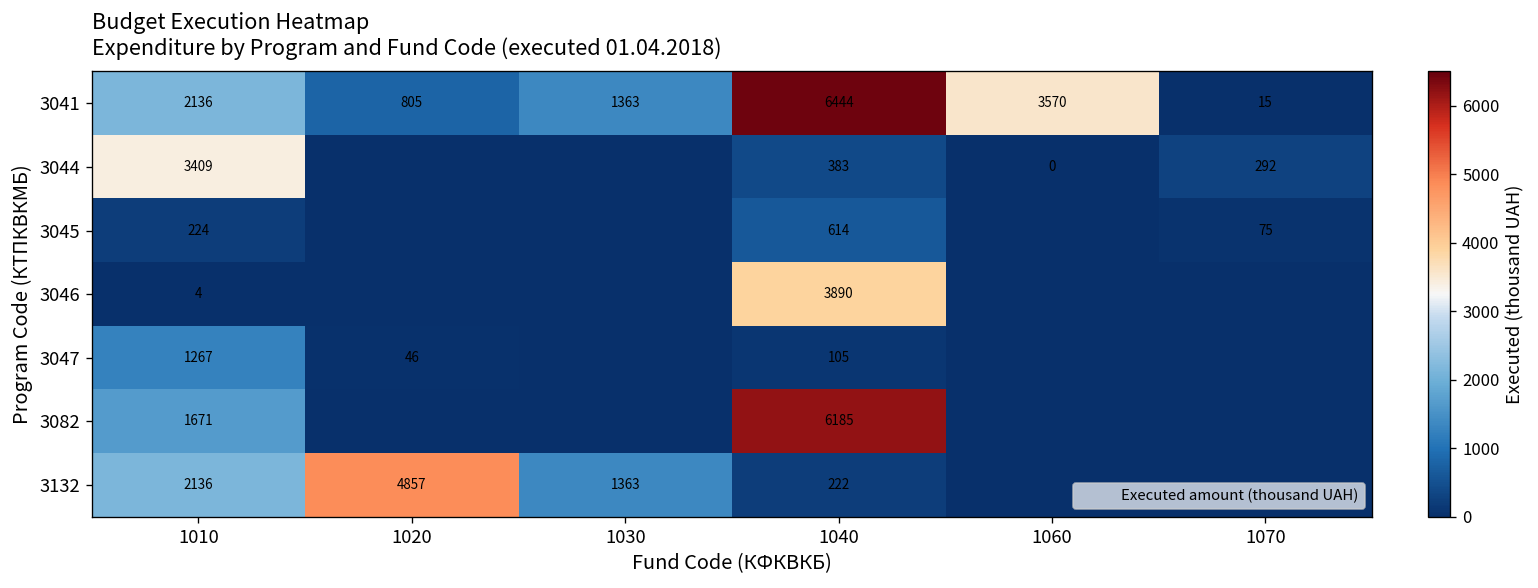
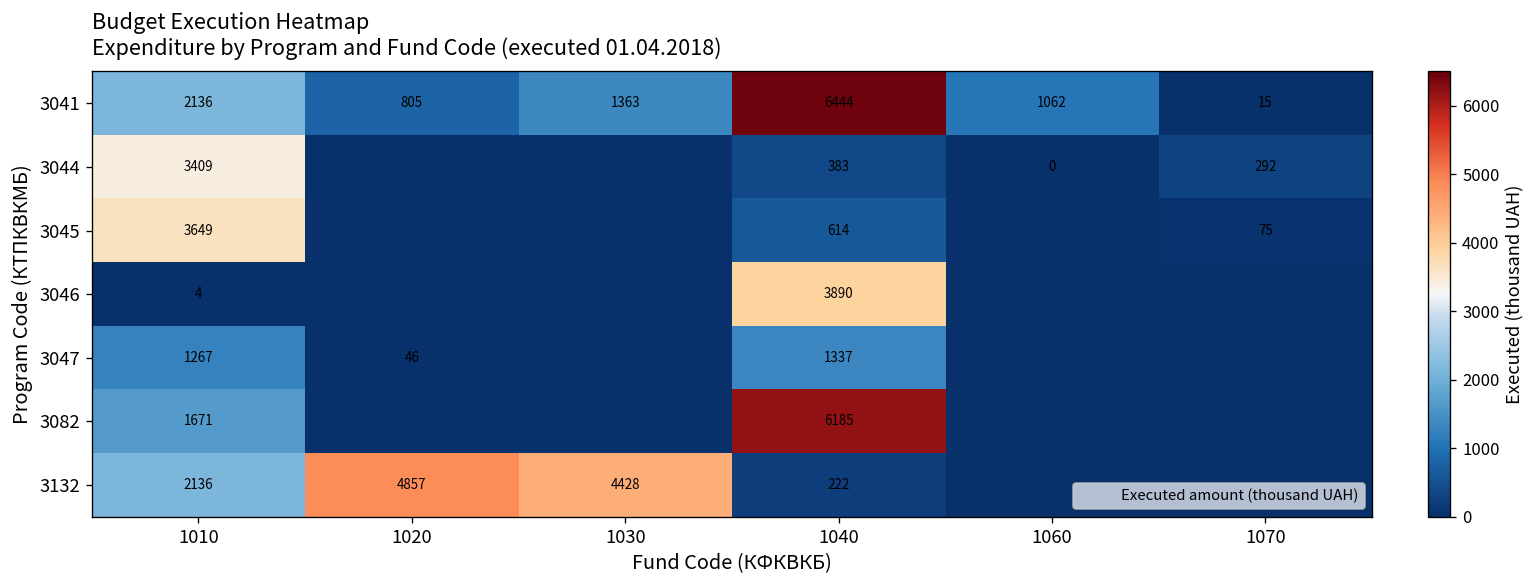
3041, 1060: 3570 -> 1062
3045, 1010: 224 -> 3649
3047, 1040: 105 -> 1337
3132, 1030: 1363 -> 4428
